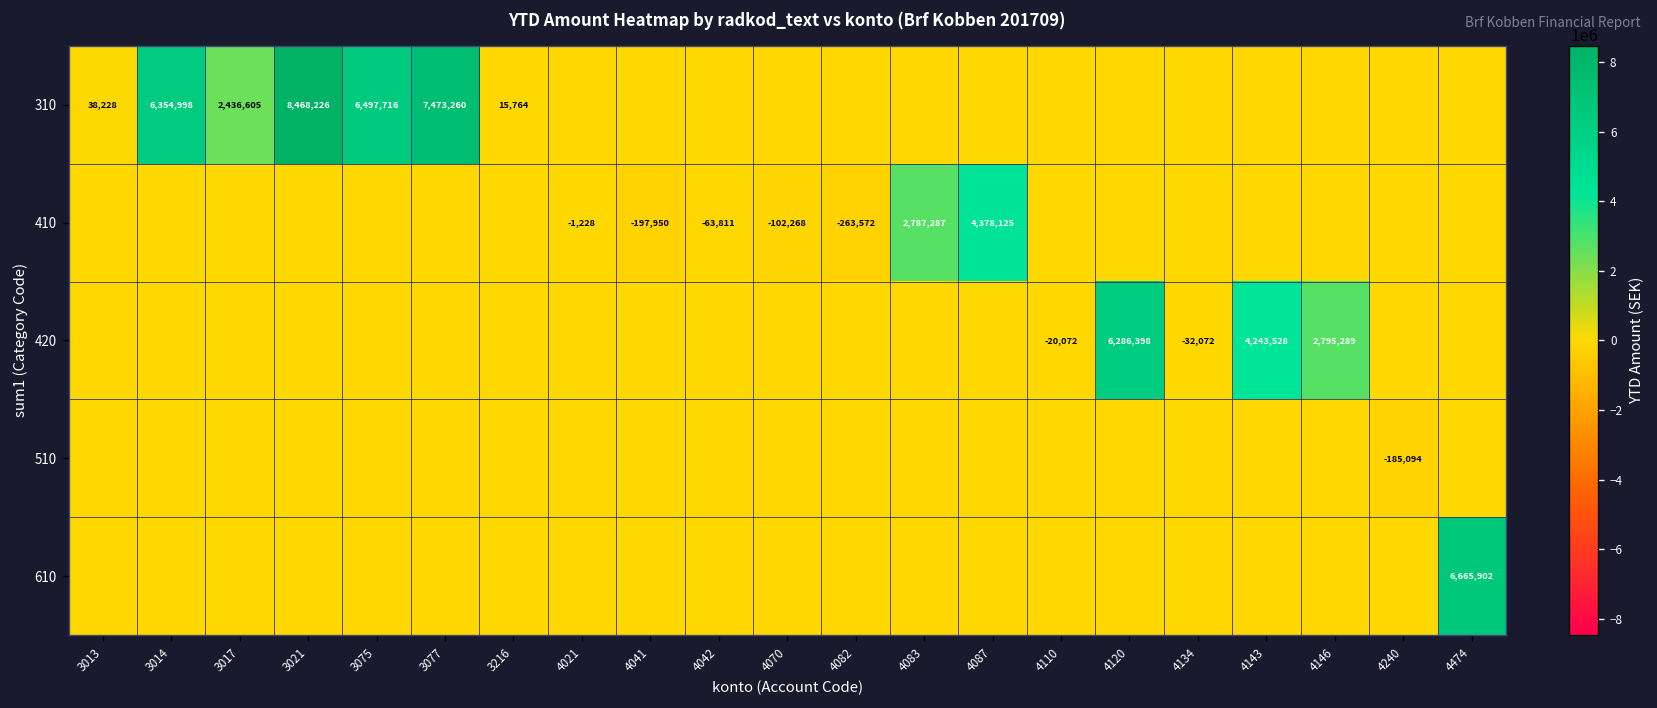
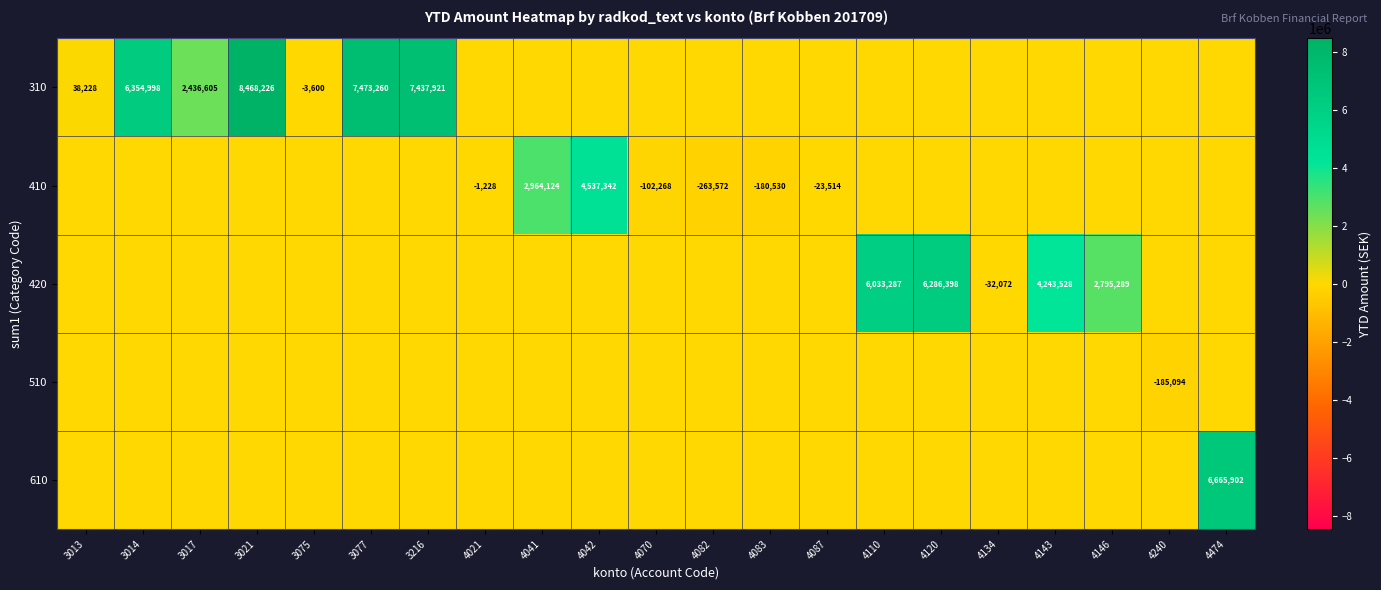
310, 3075: 6,497,716 -> -3,600
310, 3216: 15,764 -> 7,437,921
410, 4041: -197,950 -> 2,964,124
410, 4042: -63,811 -> 4,537,342
410, 4083: 2,787,287 -> -180,530
410, 4087: 4,378,125 -> -23,514
420, 4110: -20,072 -> 6,033,287
